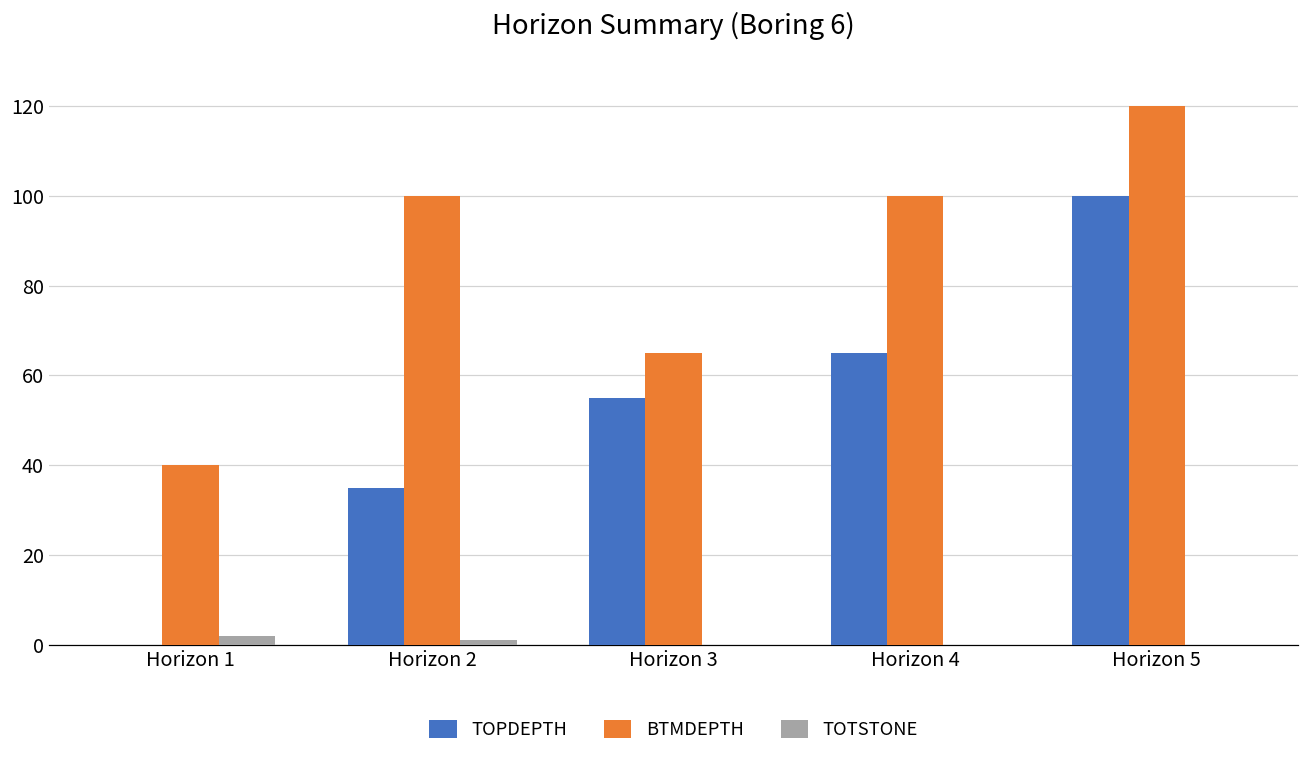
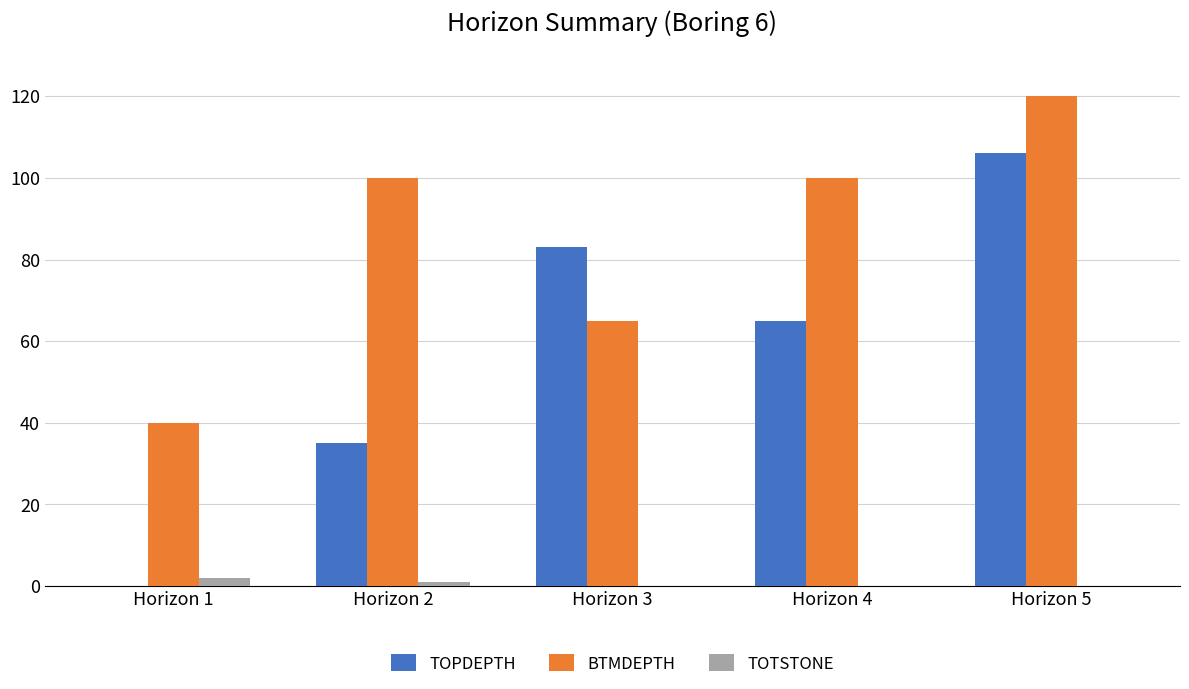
TOPDEPTH, Horizon 3: 55 -> 83
TOPDEPTH, Horizon 5: 100 -> 106
